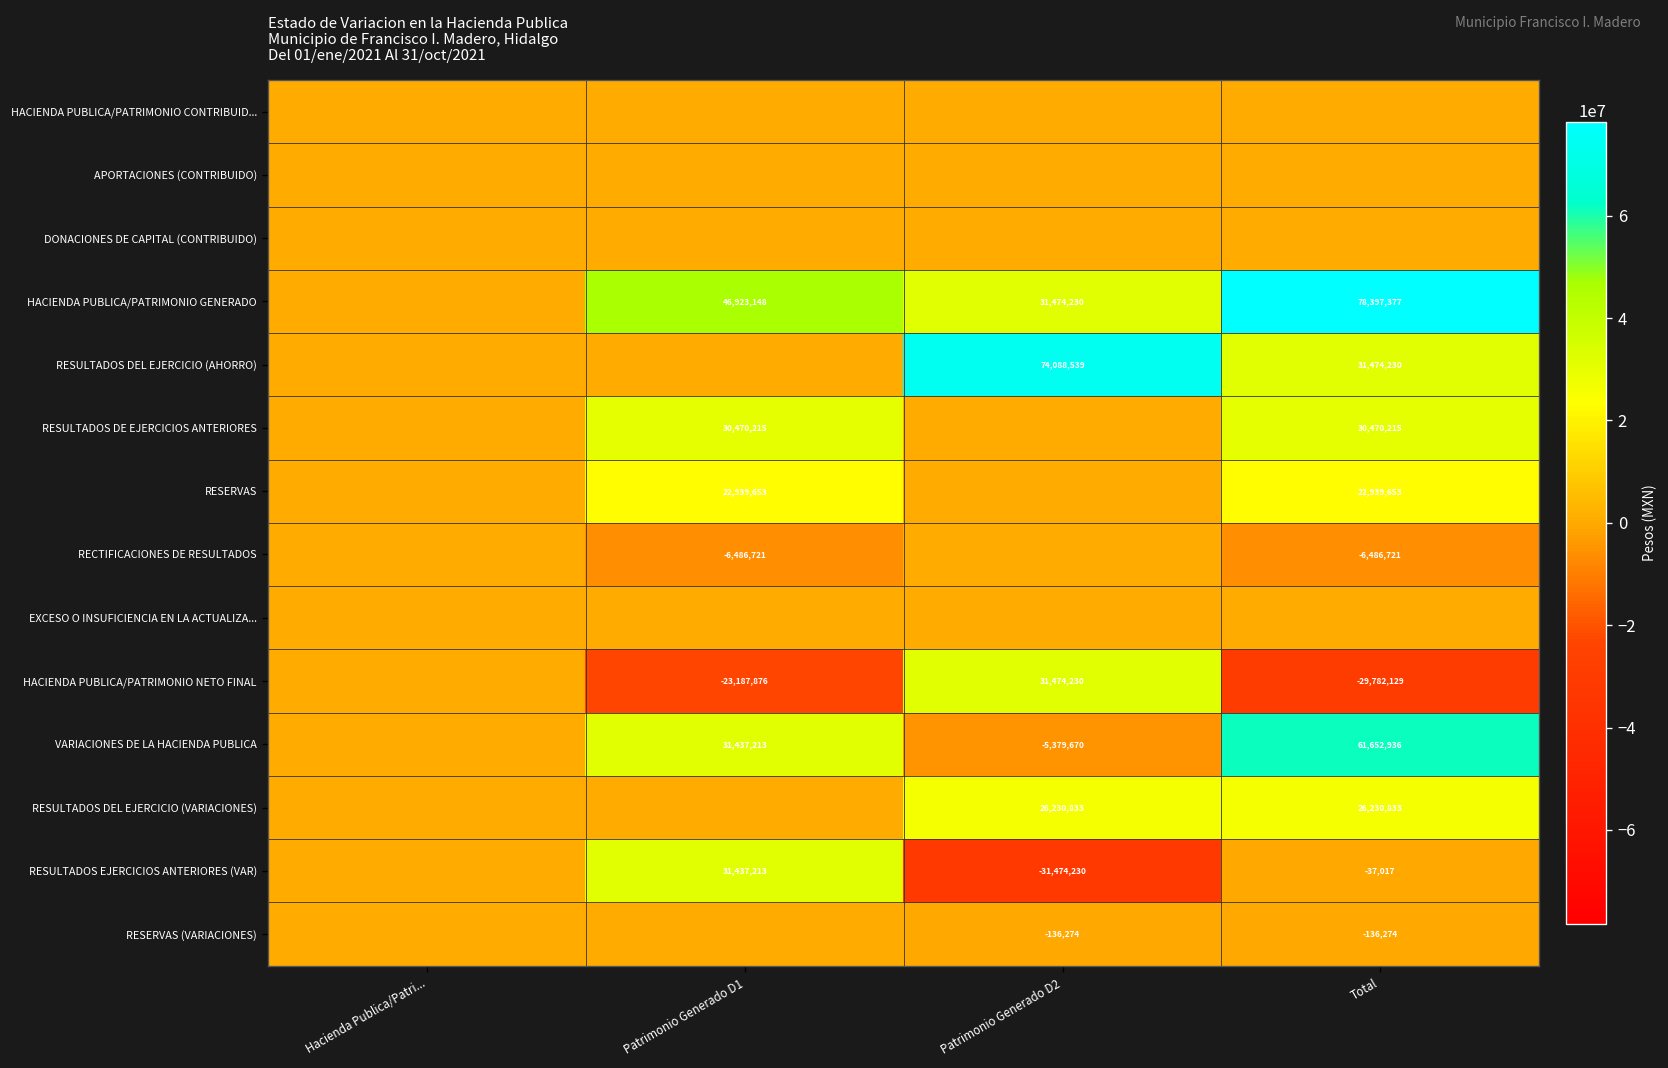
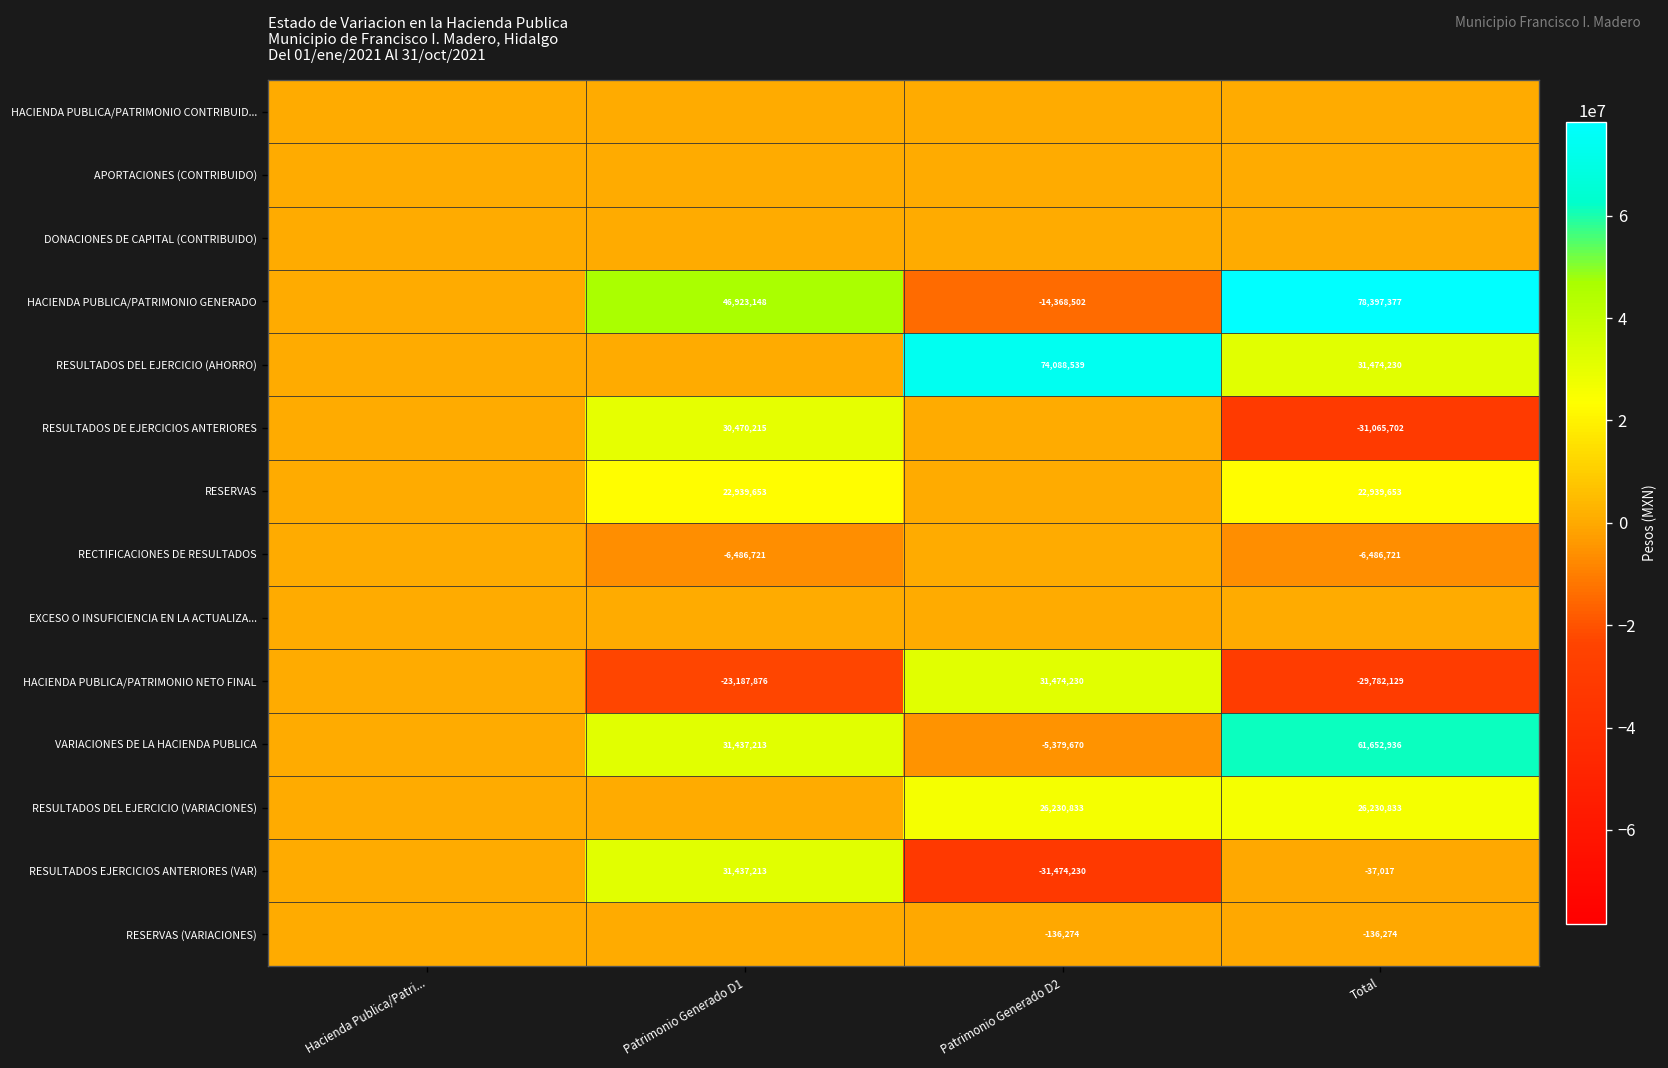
HACIENDA PUBLICA/PATRIMONIO GENERADO, Patrimonio Generado D2: 31,474,230 -> -14,368,502
RESULTADOS DE EJERCICIOS ANTERIORES, Total: 30,470,215 -> -31,065,702
